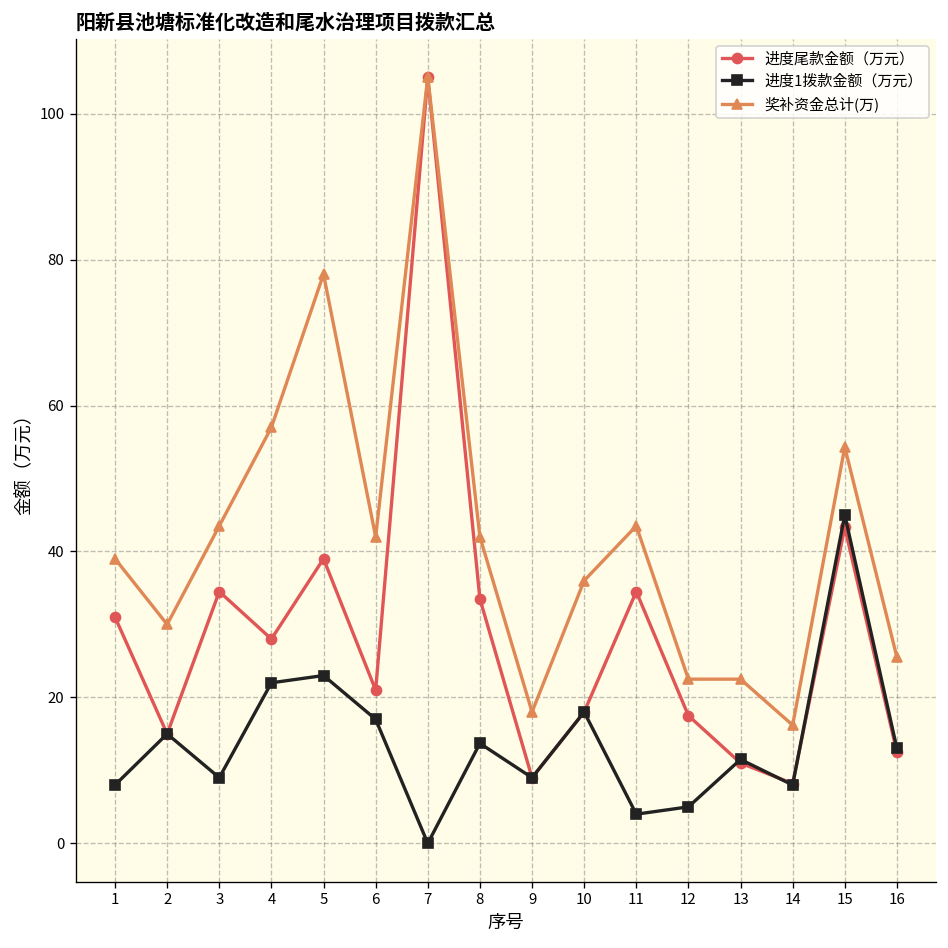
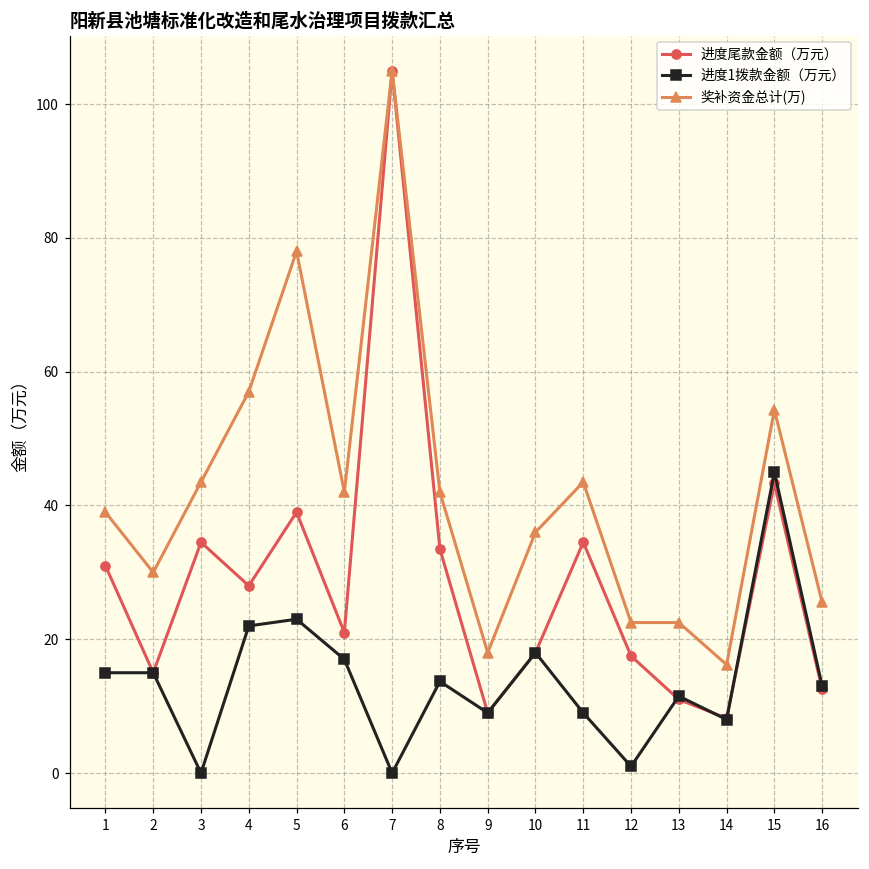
进度1拨款金额（万元）, 1: 8 -> 15
进度1拨款金额（万元）, 3: 9 -> 0
进度1拨款金额（万元）, 11: 4 -> 9
进度1拨款金额（万元）, 12: 5 -> 1
